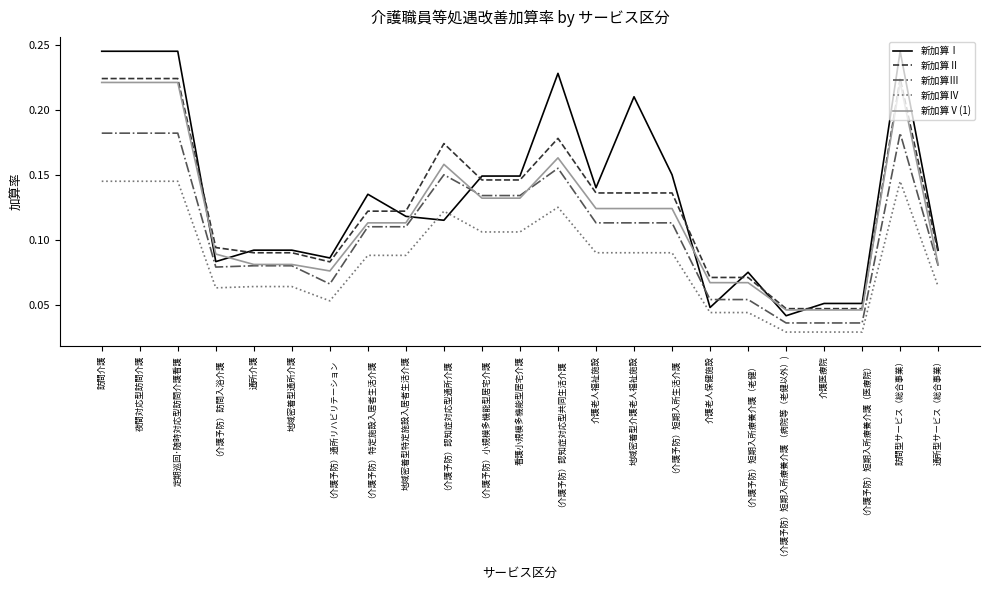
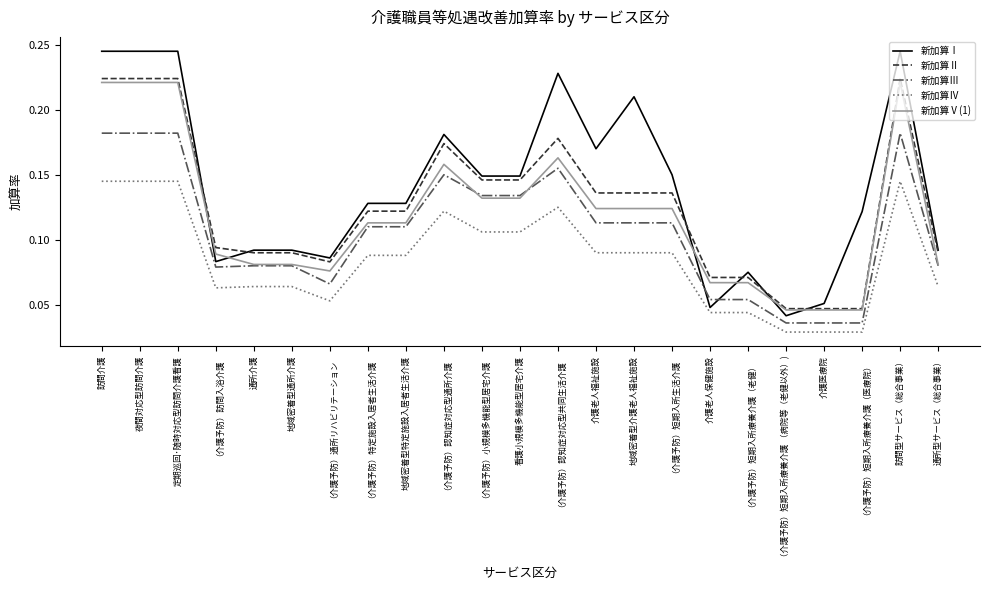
新加算Ⅰ, （介護予防）特定施設入居者生活介護: 0.135 -> 0.128
新加算Ⅰ, 地域密着型特定施設入居者生活介護: 0.118 -> 0.128
新加算Ⅰ, （介護予防）認知症対応型通所介護: 0.115 -> 0.181
新加算Ⅰ, 介護老人福祉施設: 0.14 -> 0.17
新加算Ⅰ, （介護予防）短期入所療養介護（医療院）: 0.051 -> 0.122
